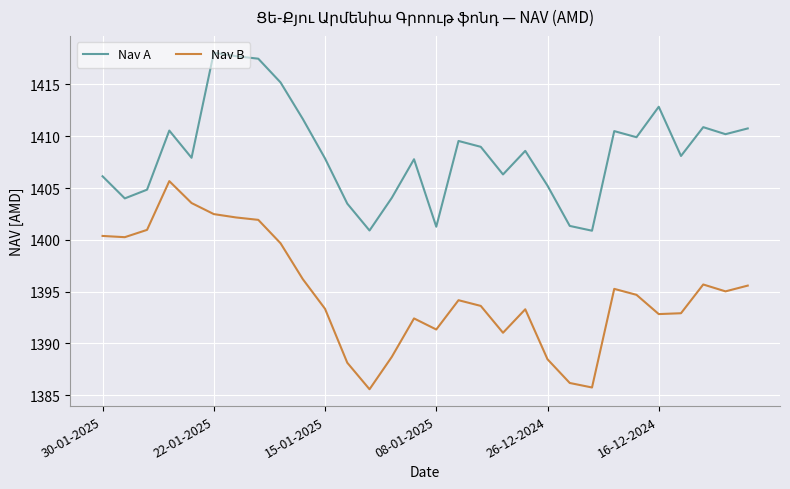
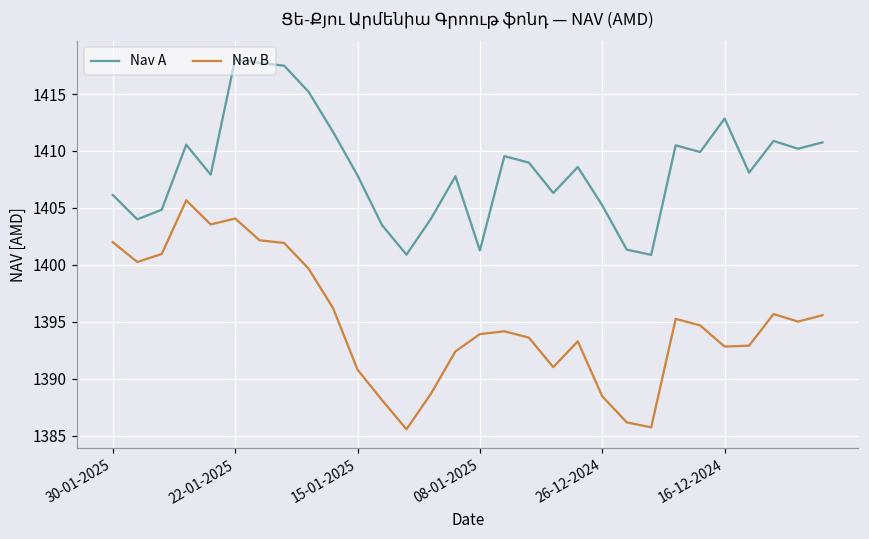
Nav B, 30-01-2025: 1400.4 -> 1402.0
Nav B, 22-01-2025: 1402.5 -> 1404.1
Nav B, 15-01-2025: 1393.3 -> 1390.8
Nav B, 08-01-2025: 1391.3 -> 1393.9
